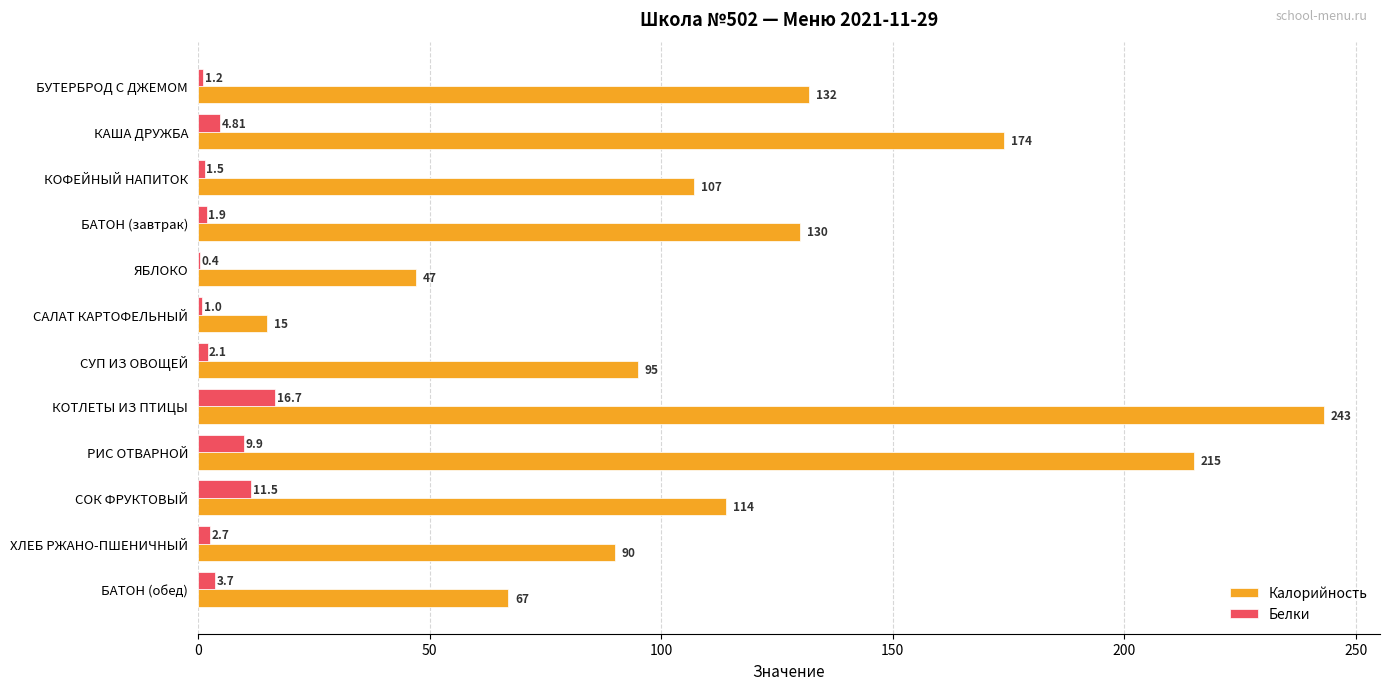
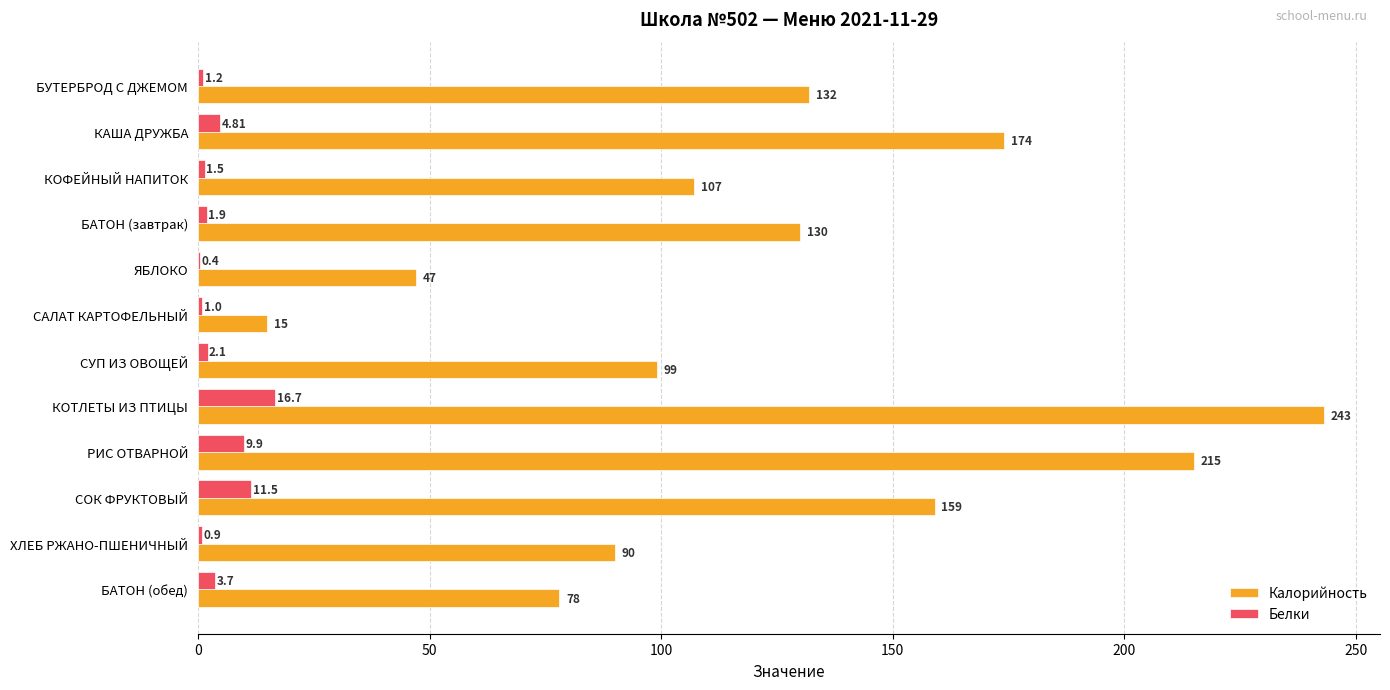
Калорийность, СУП ИЗ ОВОЩЕЙ: 95 -> 99
Калорийность, СОК ФРУКТОВЫЙ: 114 -> 159
Белки, ХЛЕБ РЖАНО-ПШЕНИЧНЫЙ: 2.7 -> 0.9
Калорийность, БАТОН (обед): 67 -> 78
